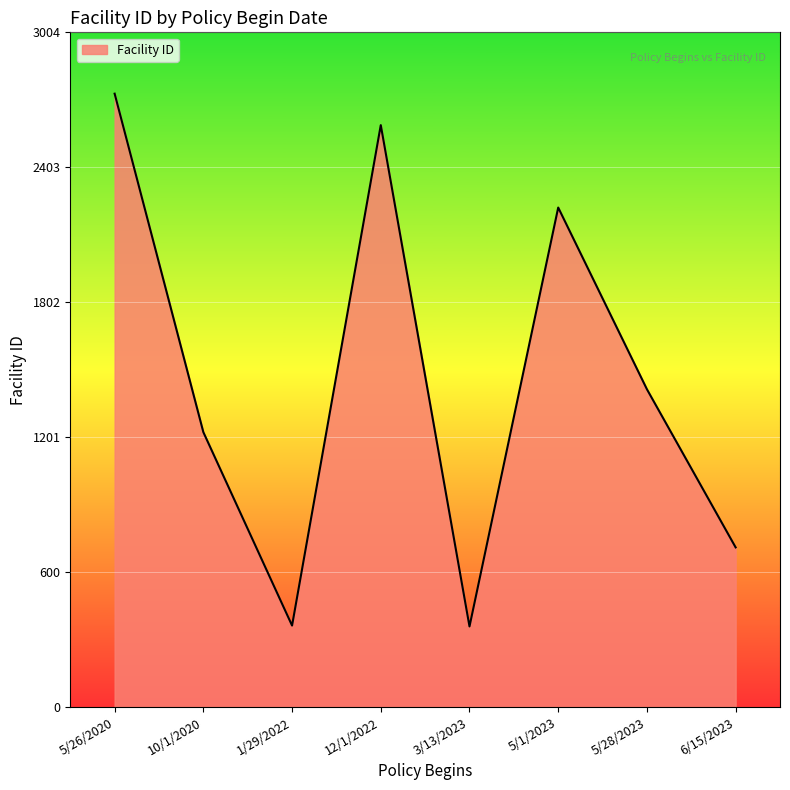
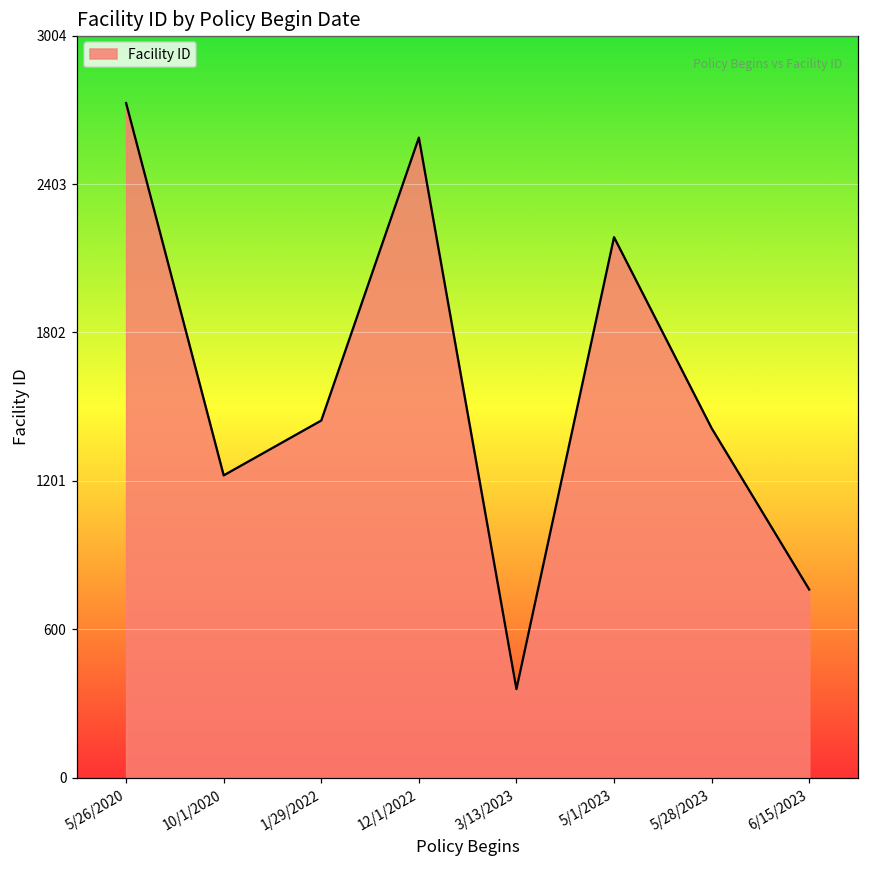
1/29/2022: 360 -> 1450
5/1/2023: 2220 -> 2190
6/15/2023: 710 -> 760
